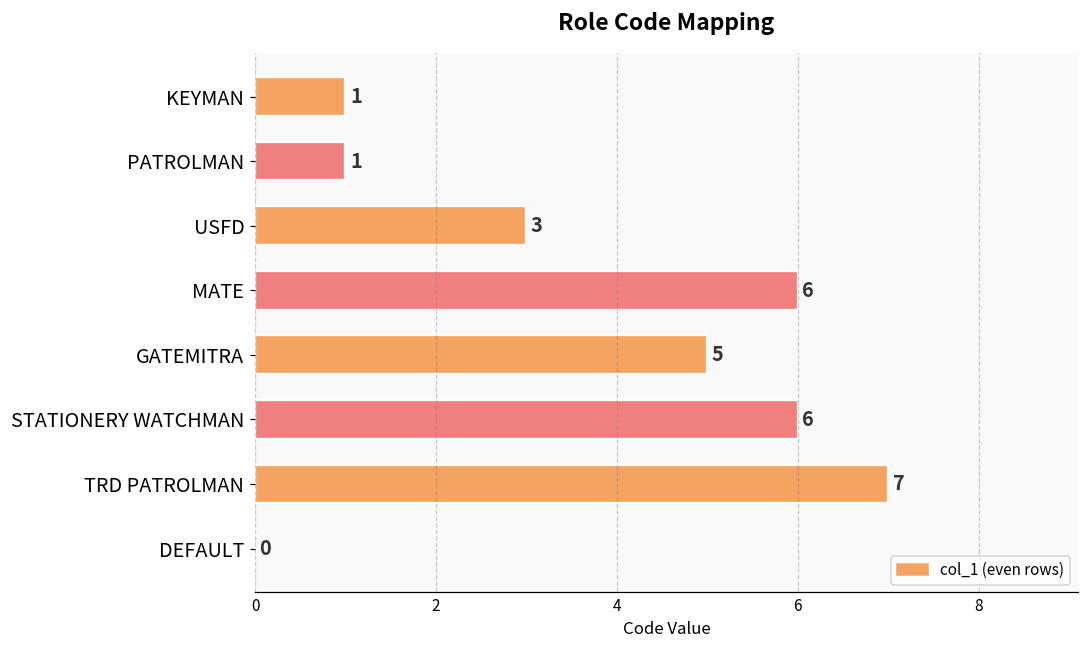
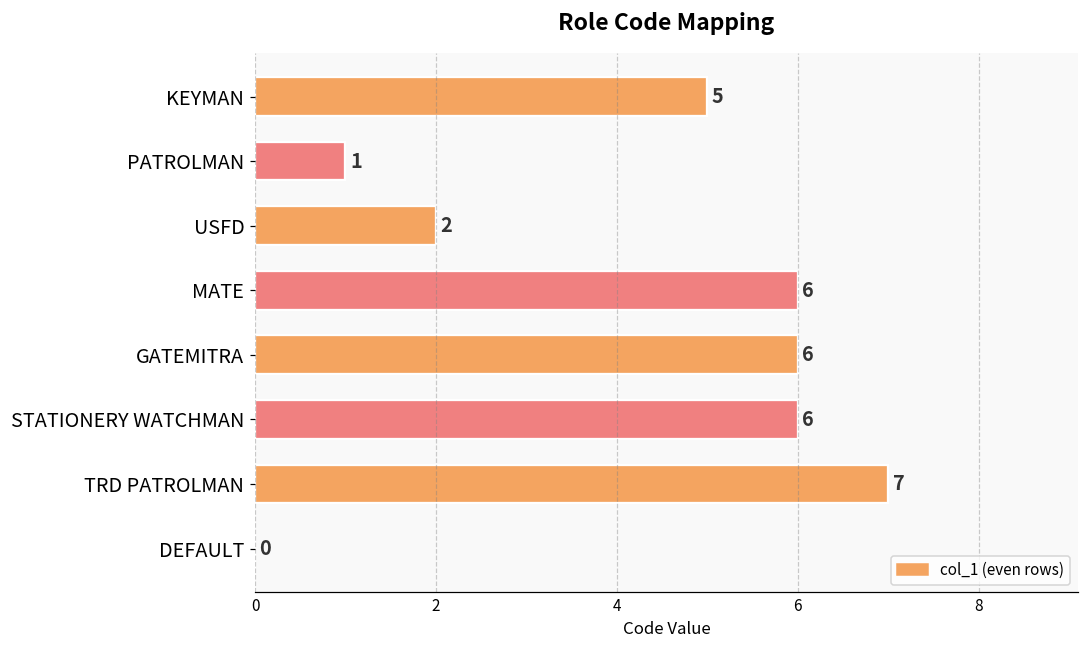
KEYMAN: 1 -> 5
USFD: 3 -> 2
GATEMITRA: 5 -> 6
